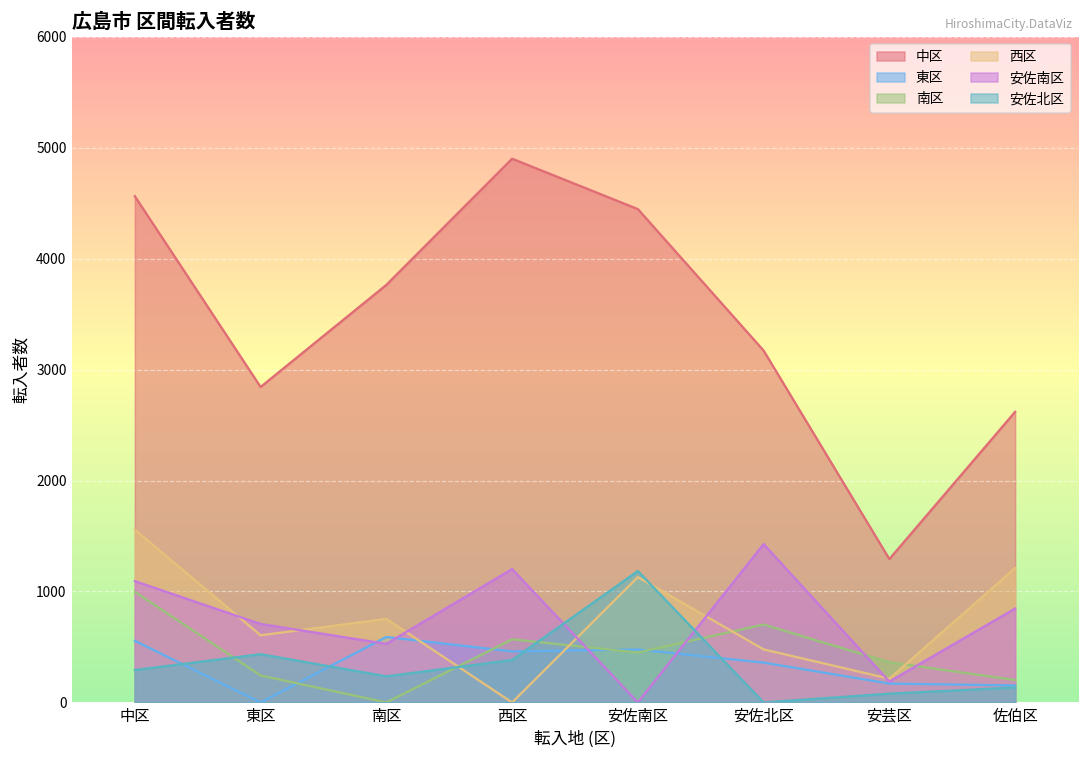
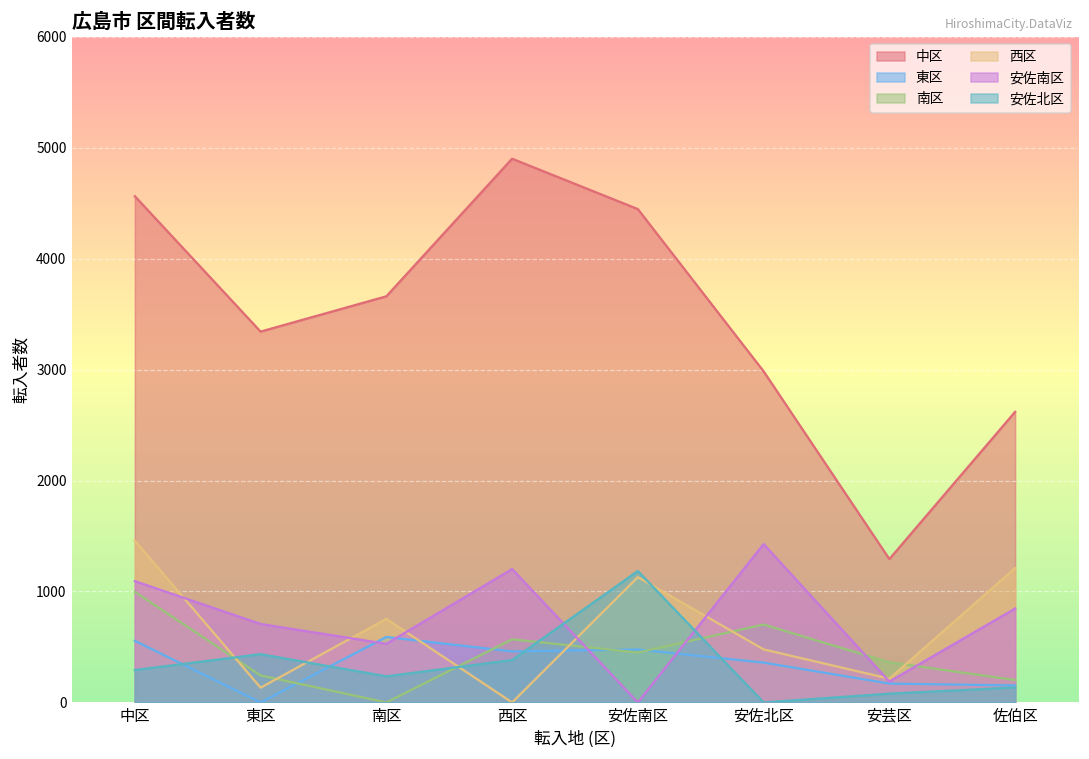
西区, 中区: 1560 -> 1460
中区, 東区: 2840 -> 3340
西区, 東区: 610 -> 130
中区, 南区: 3760 -> 3660
中区, 安佐北区: 3170 -> 2980
